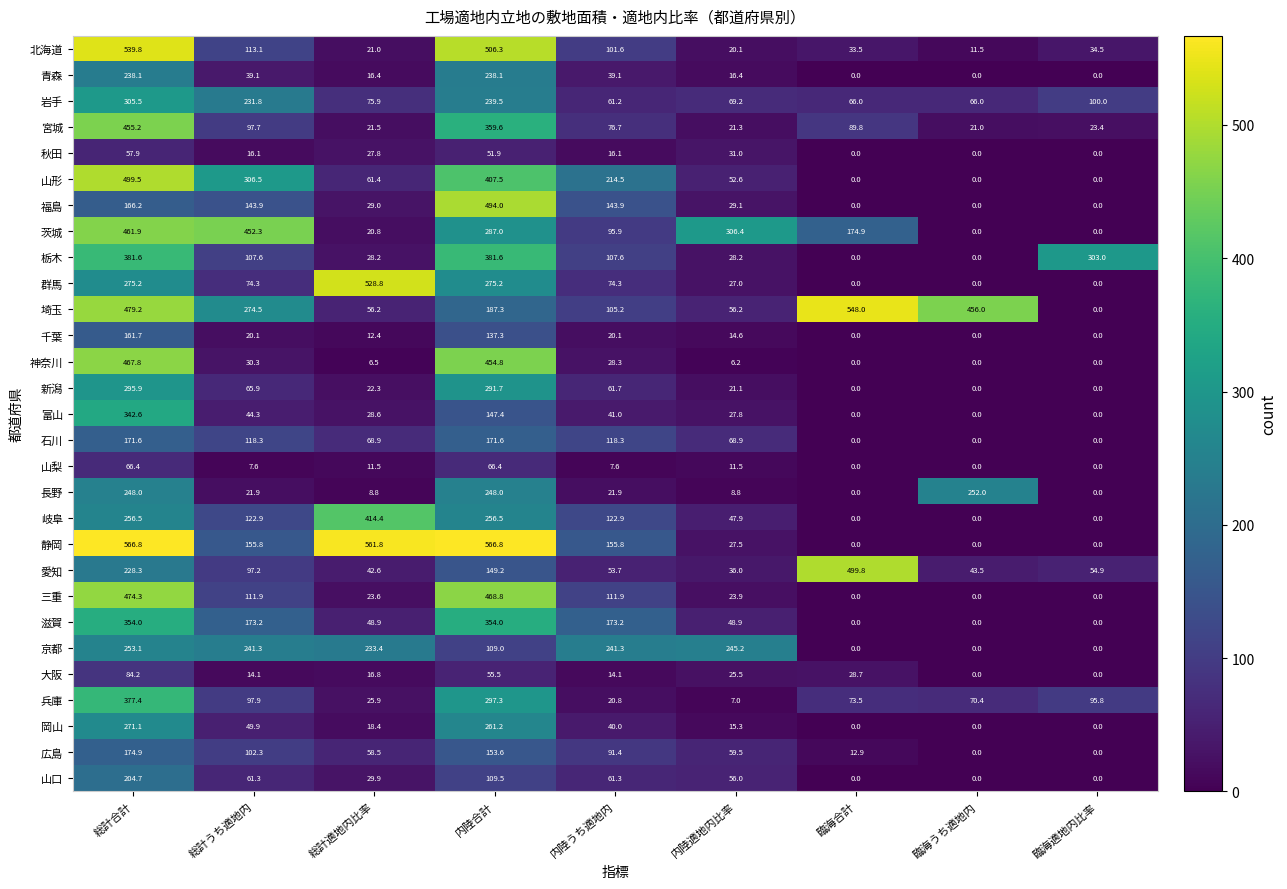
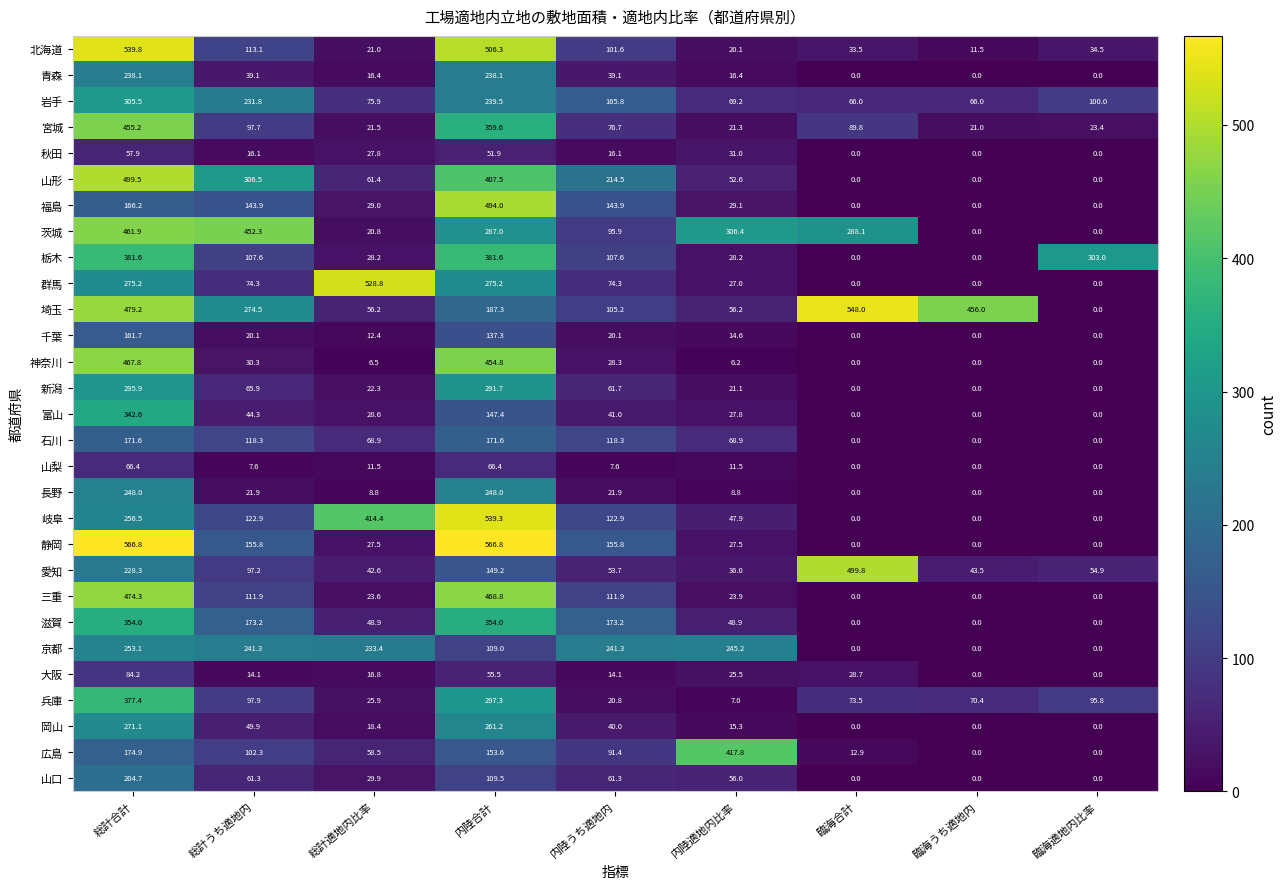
岩手, 内陸うち適地内: 61.2 -> 165.8
茨城, 臨海合計: 174.9 -> 288.1
長野, 臨海うち適地内: 252.0 -> 0.0
岐阜, 内陸合計: 256.5 -> 539.3
静岡, 総計適地内比率: 561.8 -> 27.5
広島, 内陸適地内比率: 59.5 -> 417.8
